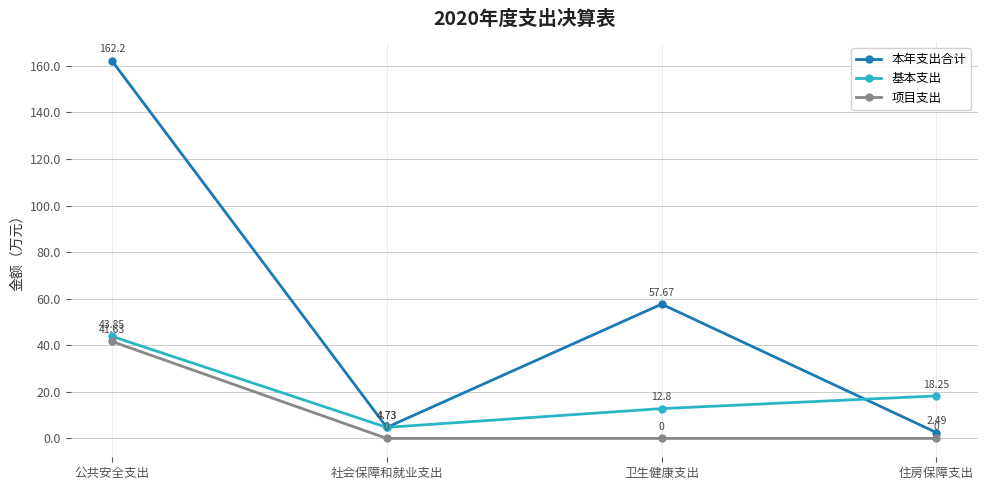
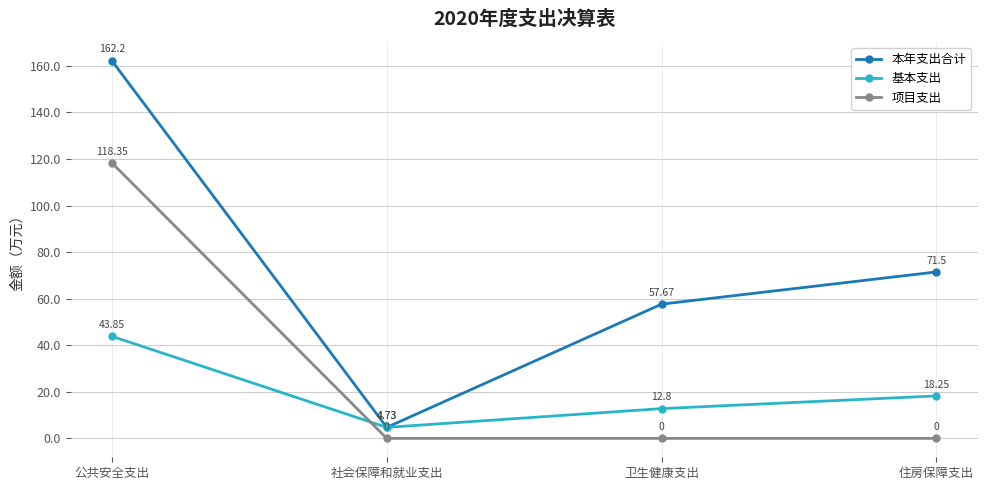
项目支出, 公共安全支出: 41.63 -> 118.35
本年支出合计, 住房保障支出: 2.49 -> 71.5
